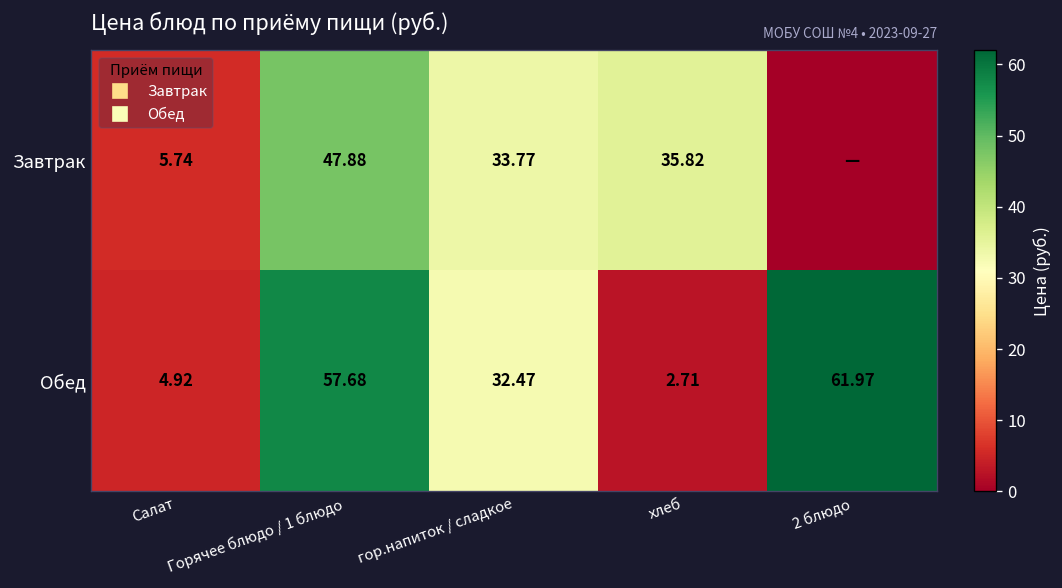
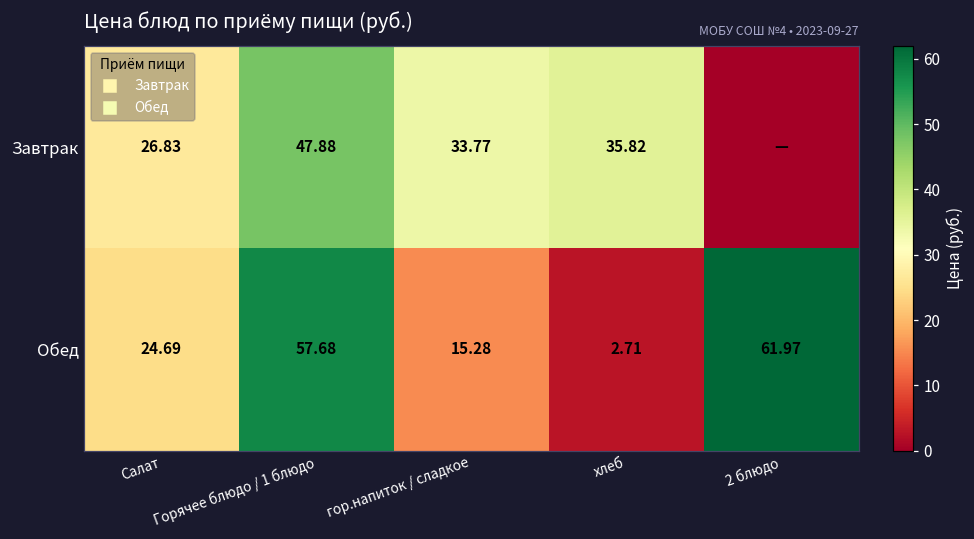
Завтрак, Салат: 5.74 -> 26.83
Обед, Салат: 4.92 -> 24.69
Обед, гор.напиток / сладкое: 32.47 -> 15.28
